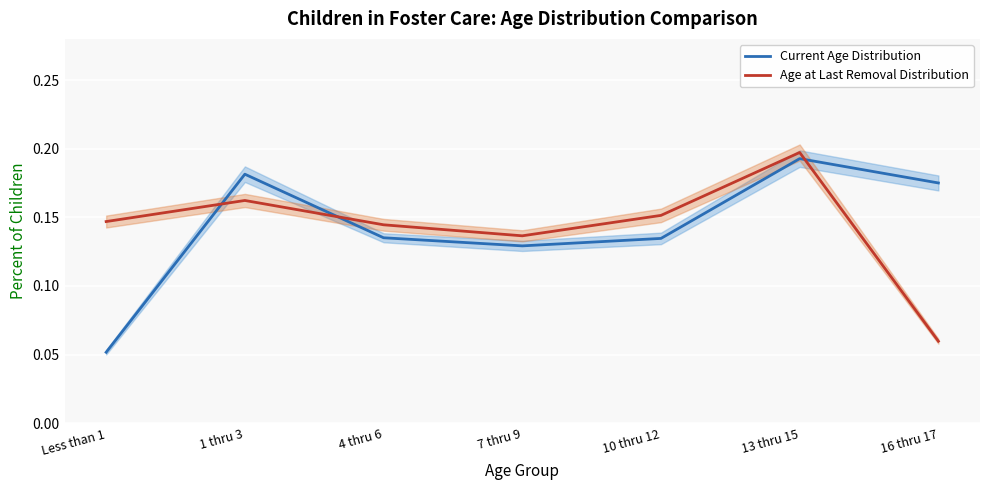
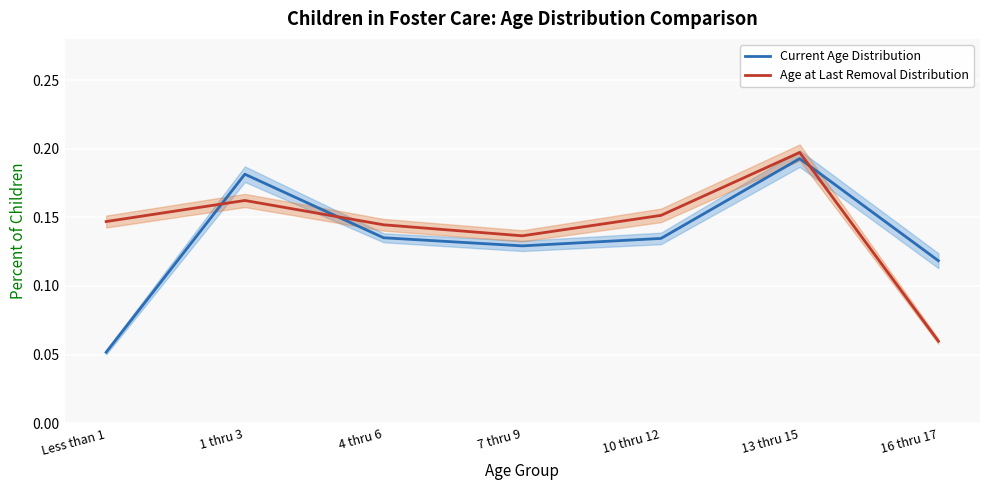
Current Age Distribution, 16 thru 17: 0.175 -> 0.118
